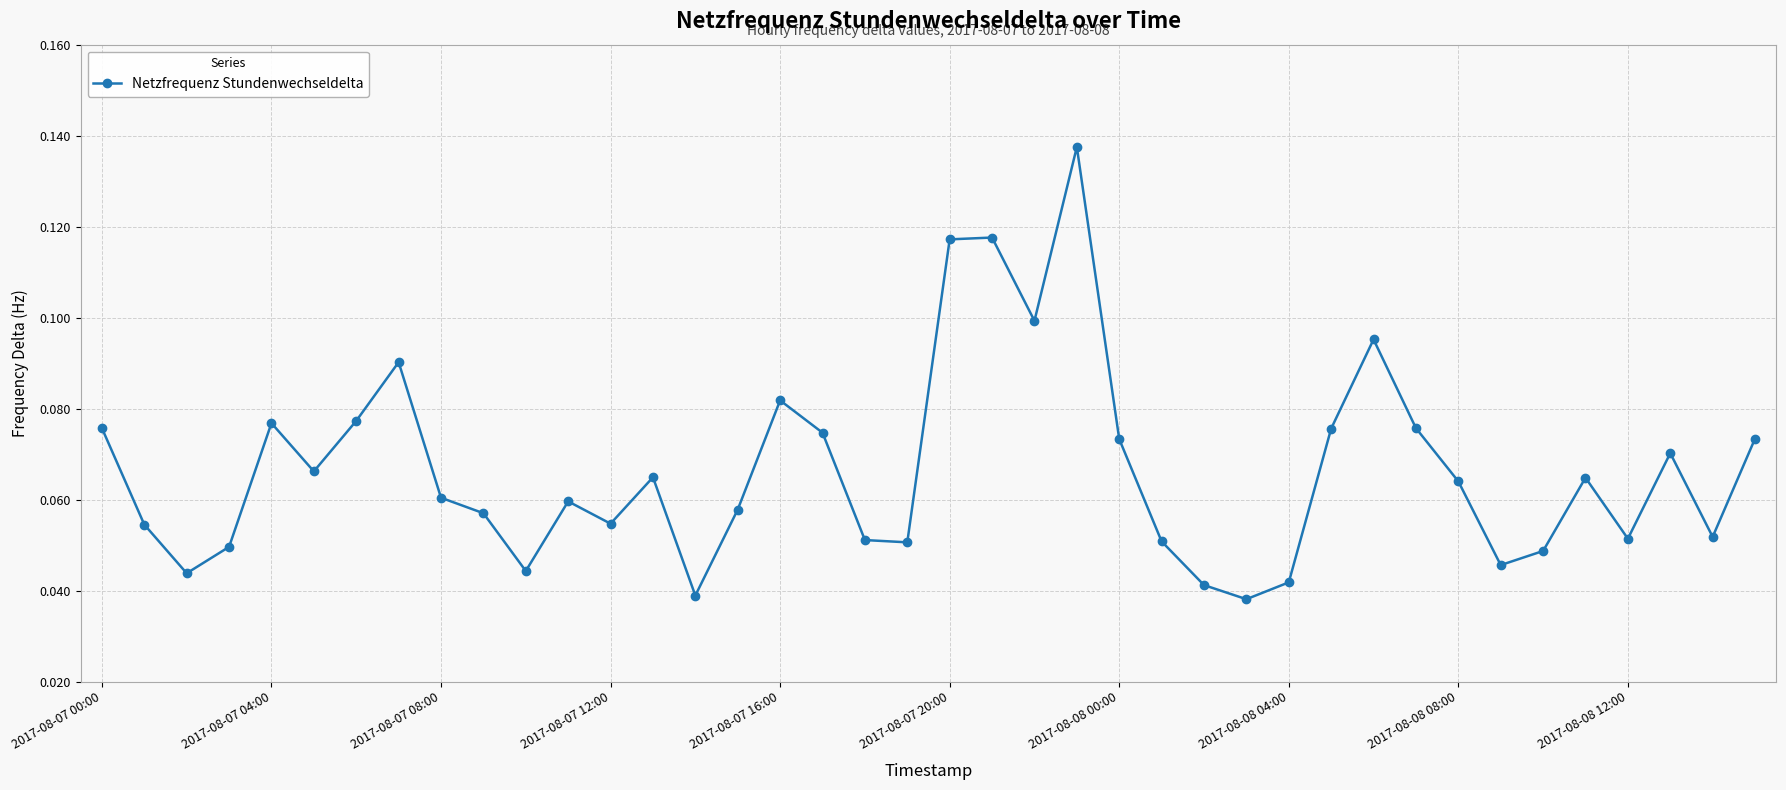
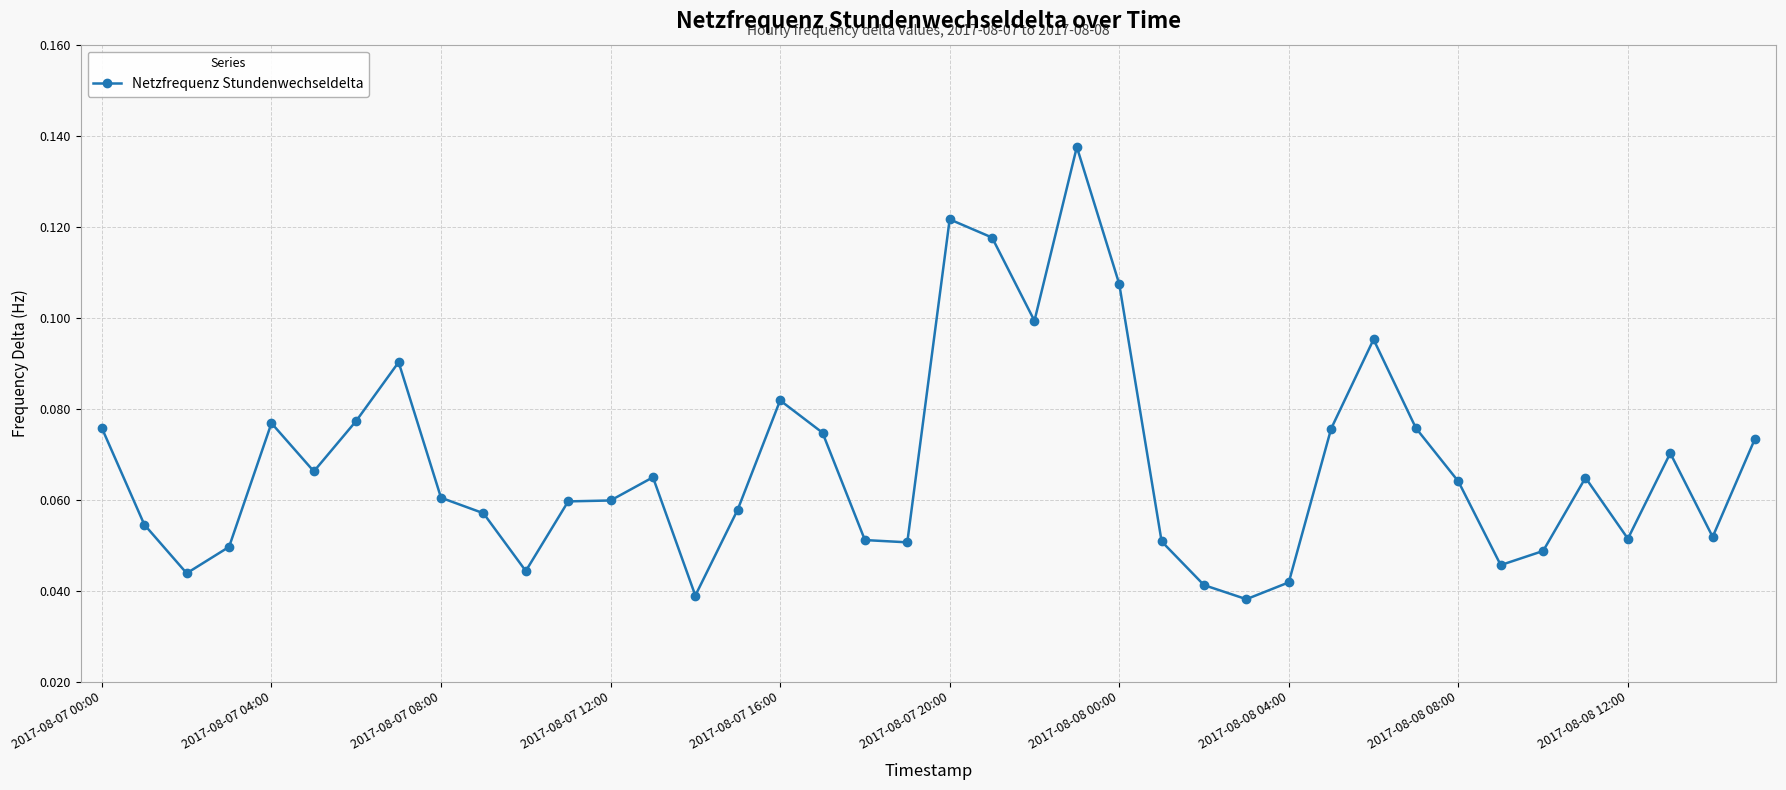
2017-08-07 12:00: 0.055 -> 0.060
2017-08-07 20:00: 0.117 -> 0.122
2017-08-08 00:00: 0.073 -> 0.107
